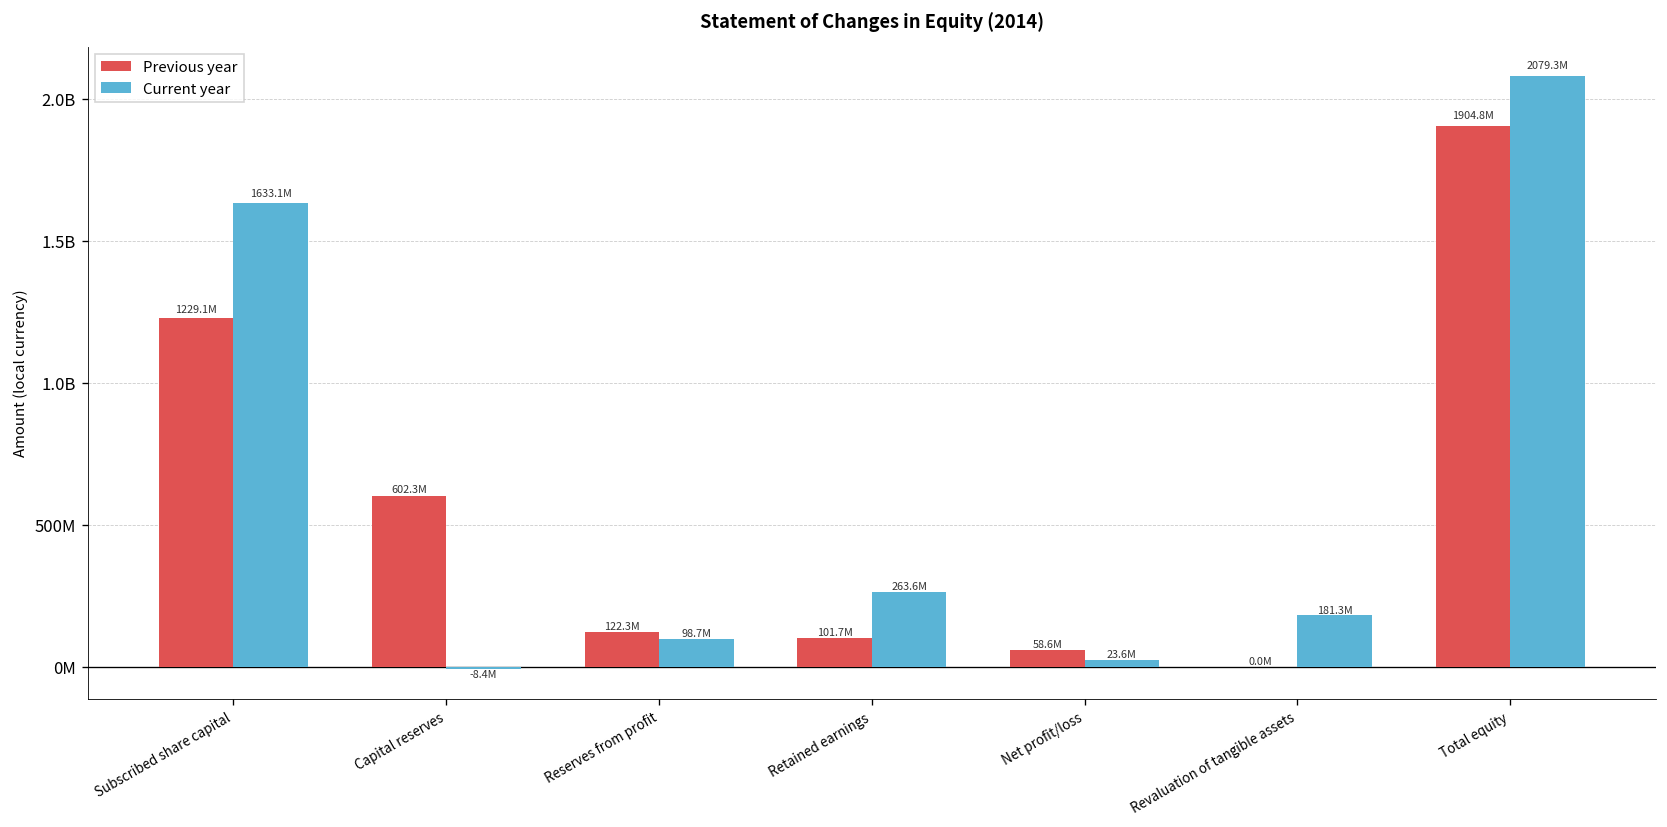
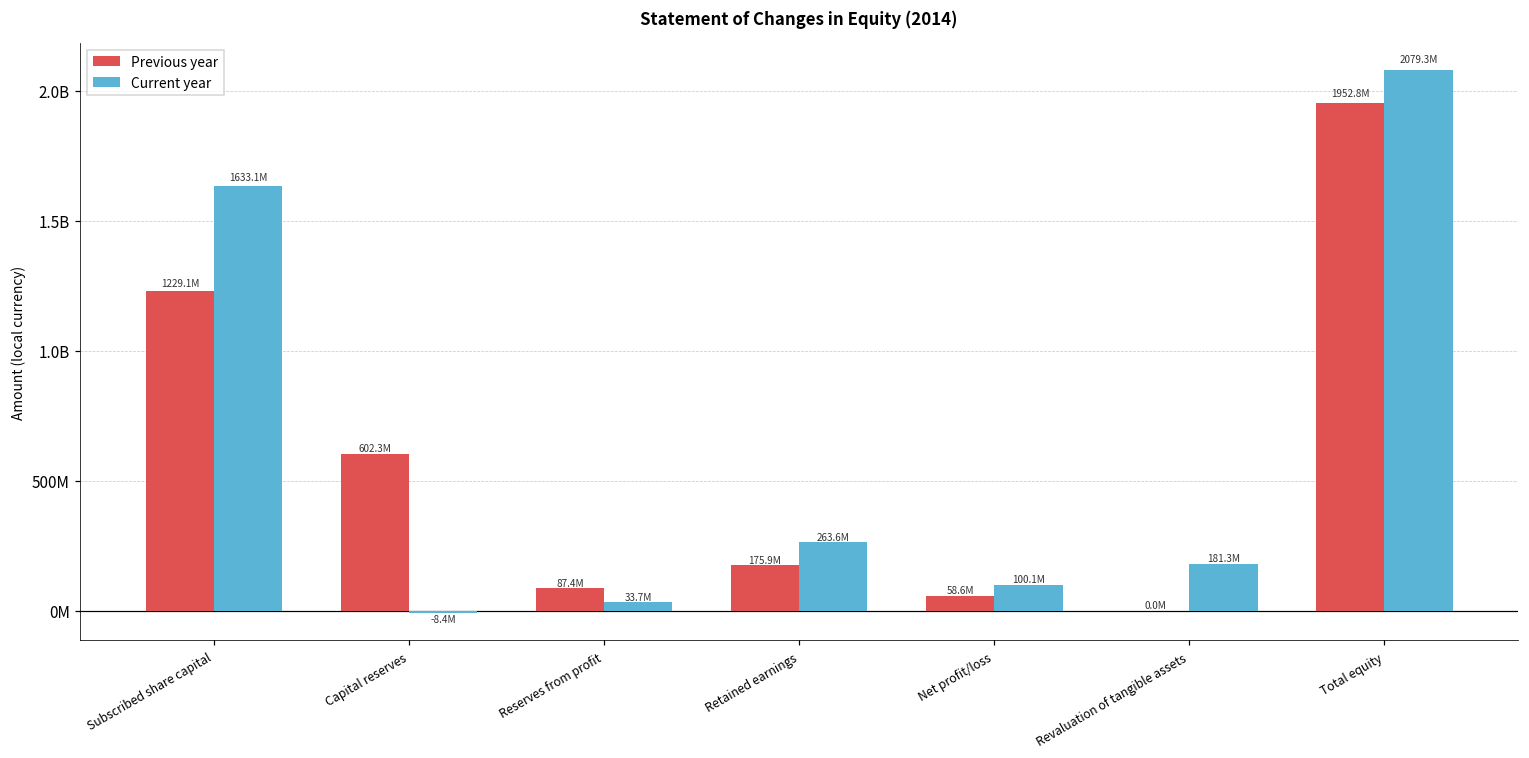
Previous year, Reserves from profit: 122.3M -> 87.4M
Current year, Reserves from profit: 98.7M -> 33.7M
Previous year, Retained earnings: 101.7M -> 175.9M
Current year, Net profit/loss: 23.6M -> 100.1M
Previous year, Total equity: 1904.8M -> 1952.8M
